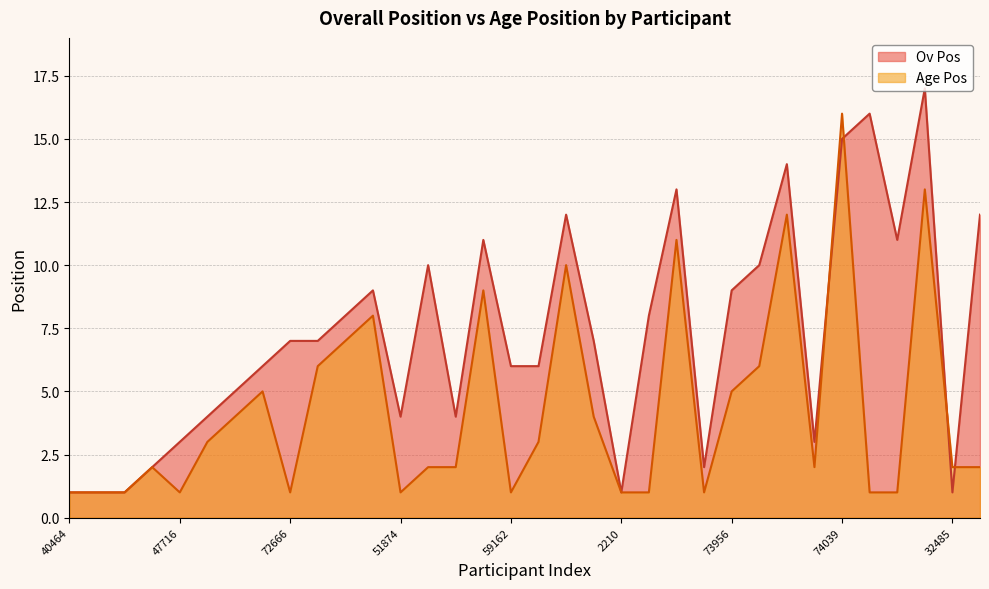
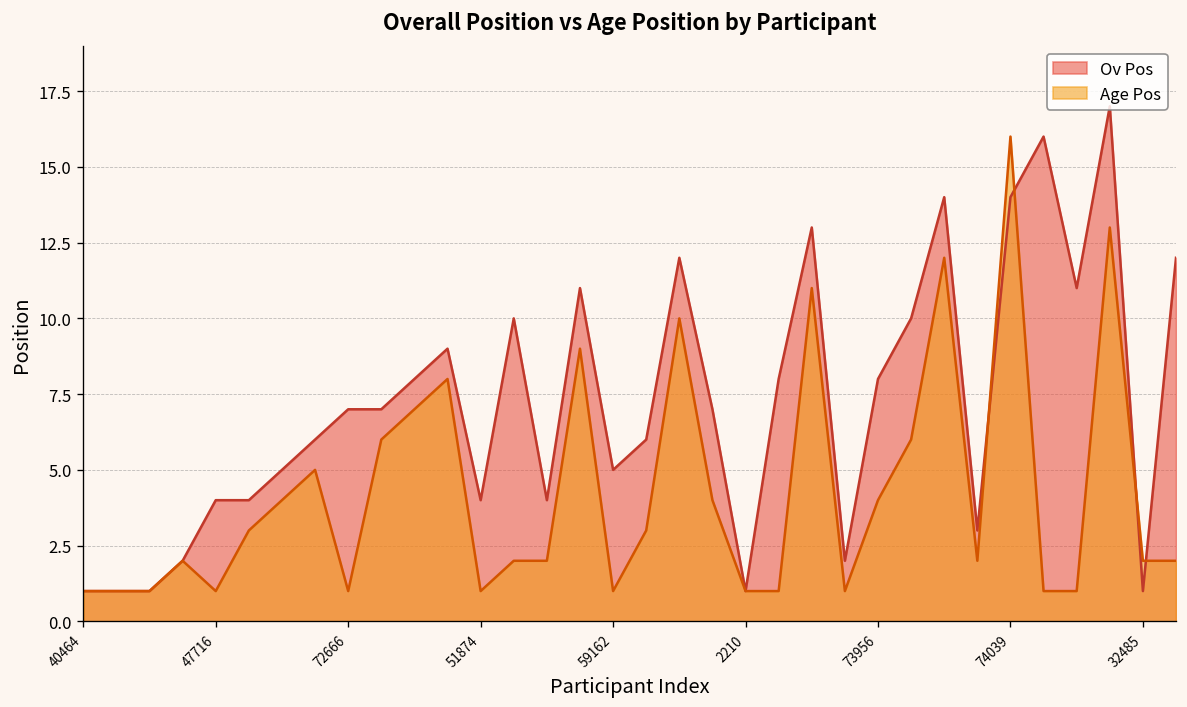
Ov Pos, 47716: 3 -> 4
Ov Pos, 59162: 6 -> 5
Ov Pos, 73956: 9 -> 8
Age Pos, 73956: 5 -> 4
Ov Pos, 74039: 15 -> 14
